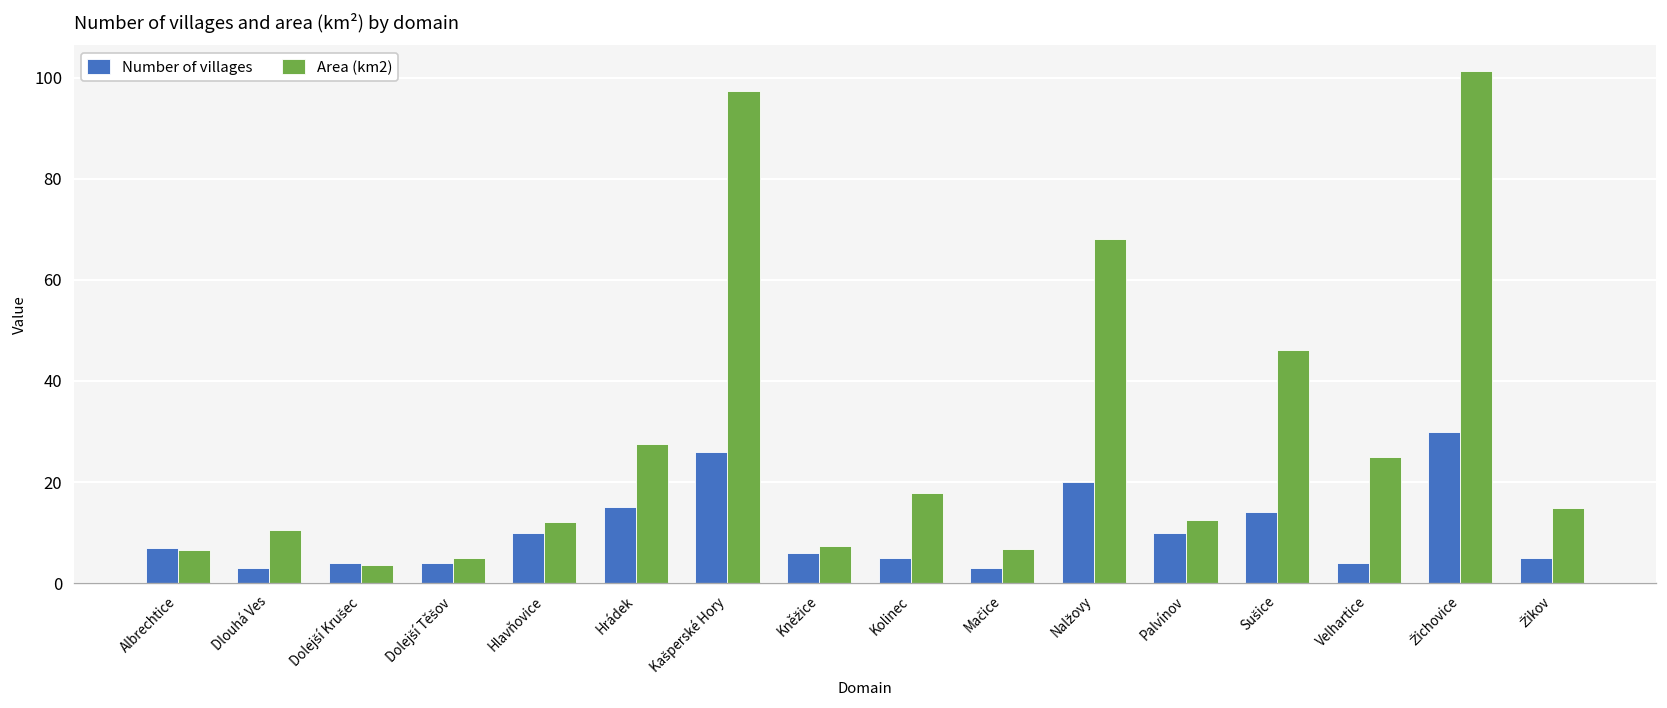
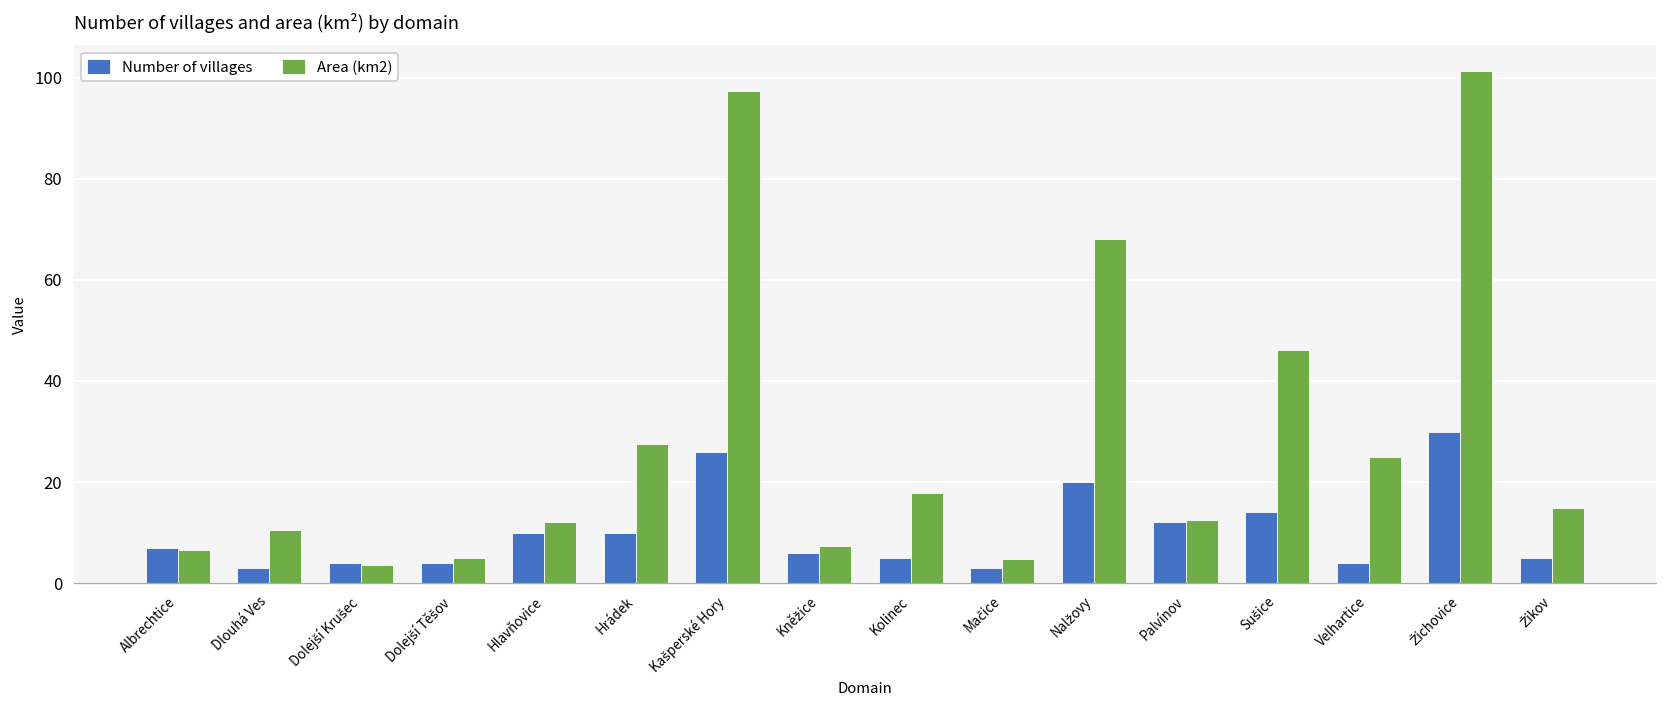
Number of villages, Hrádek: 15 -> 10
Area (km2), Mačice: 7 -> 5
Number of villages, Palvínov: 10 -> 12
